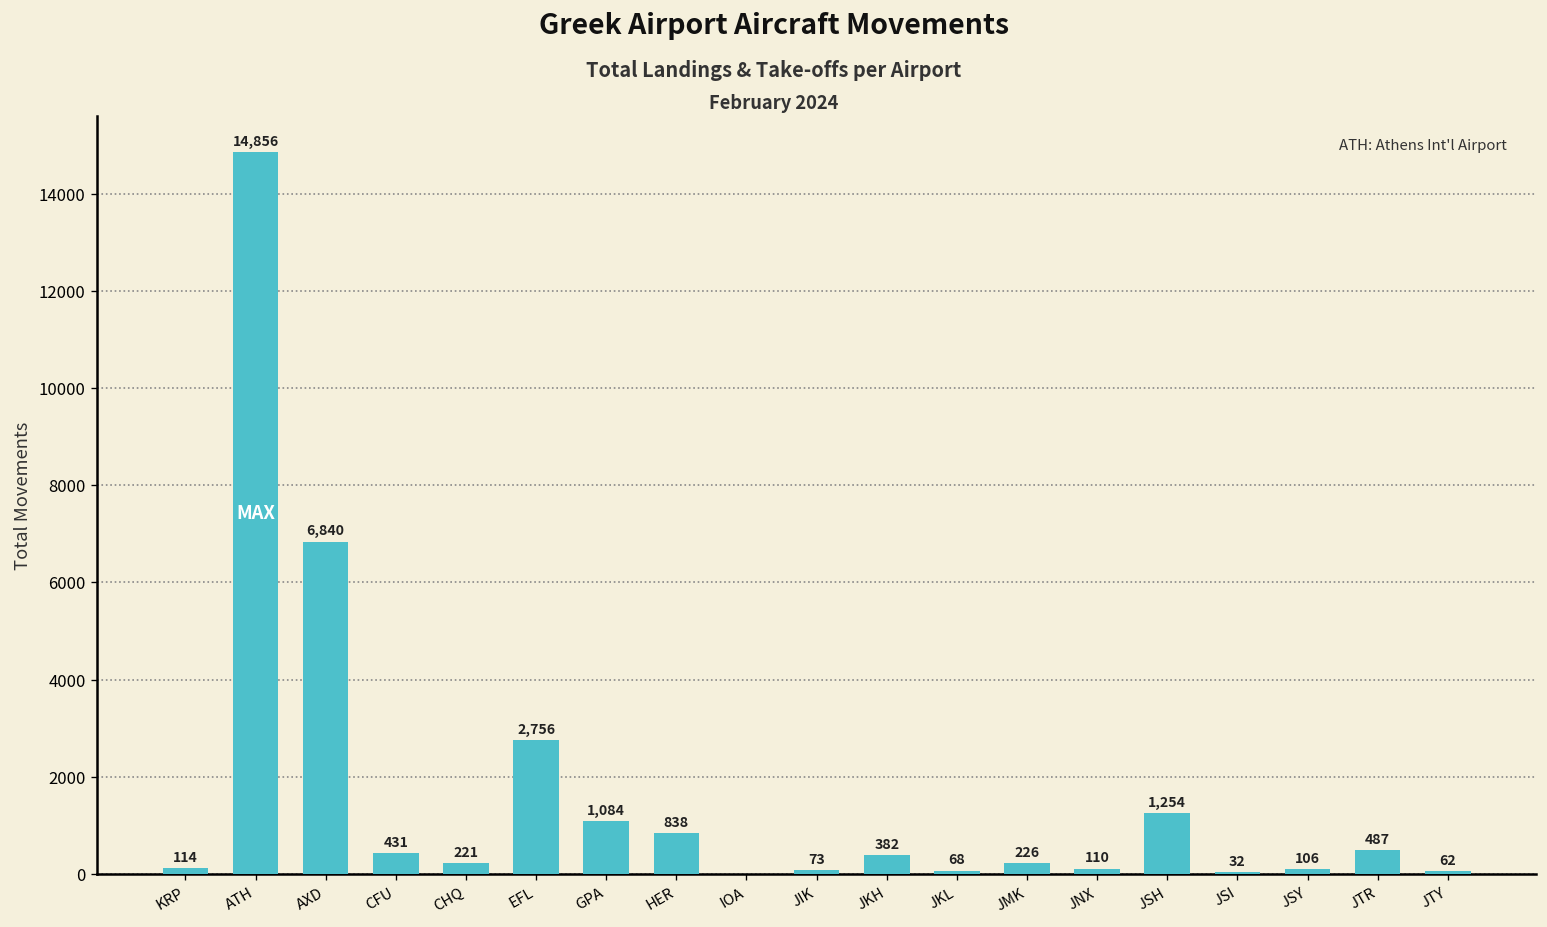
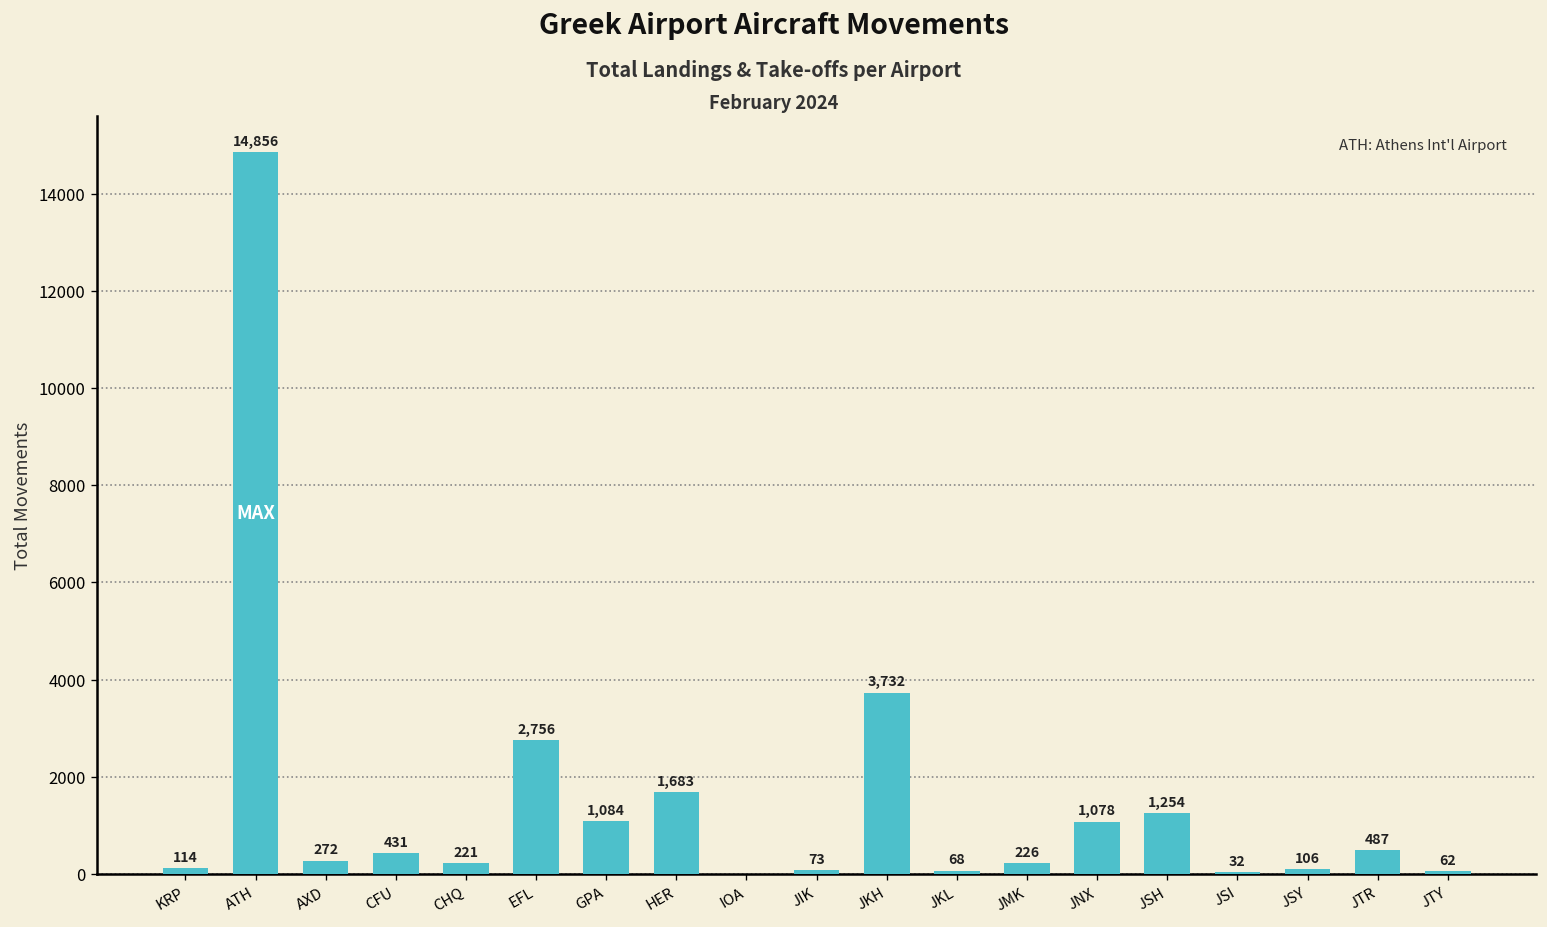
AXD: 6,840 -> 272
HER: 838 -> 1,683
JKH: 382 -> 3,732
JNX: 110 -> 1,078
